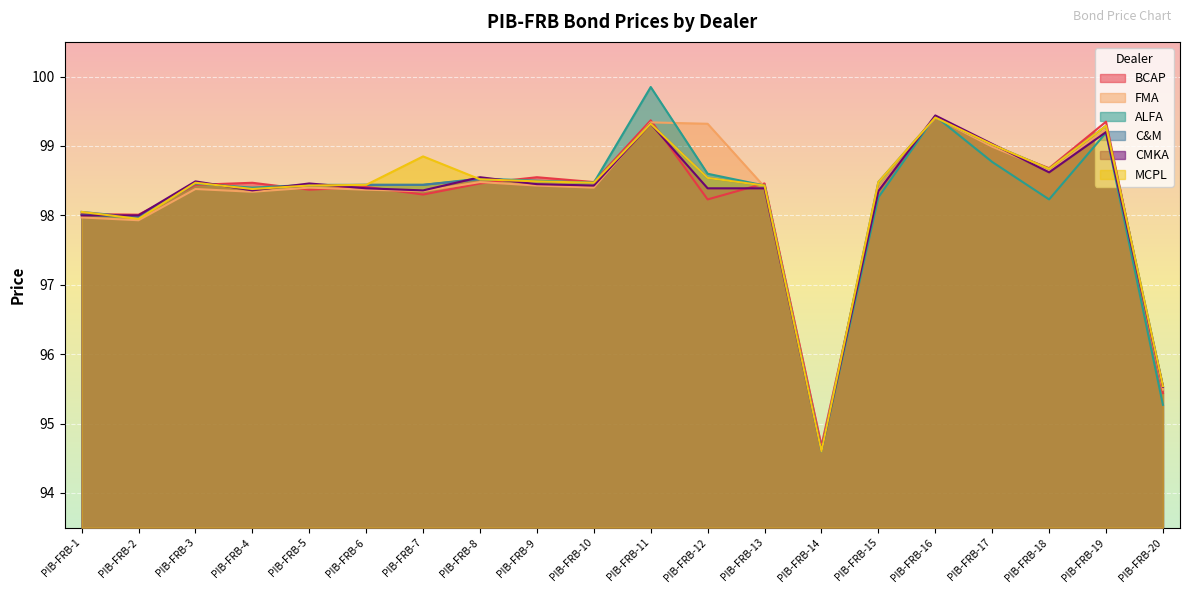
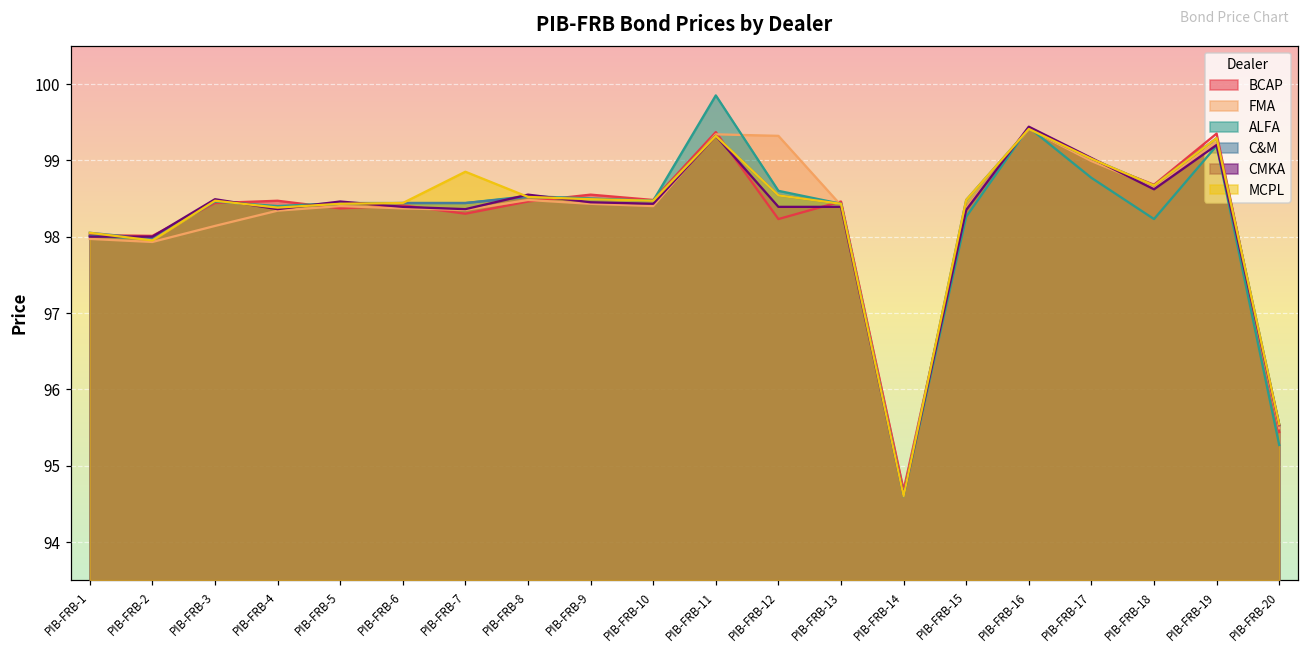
FMA, PIB-FRB-3: 98.4 -> 98.1
